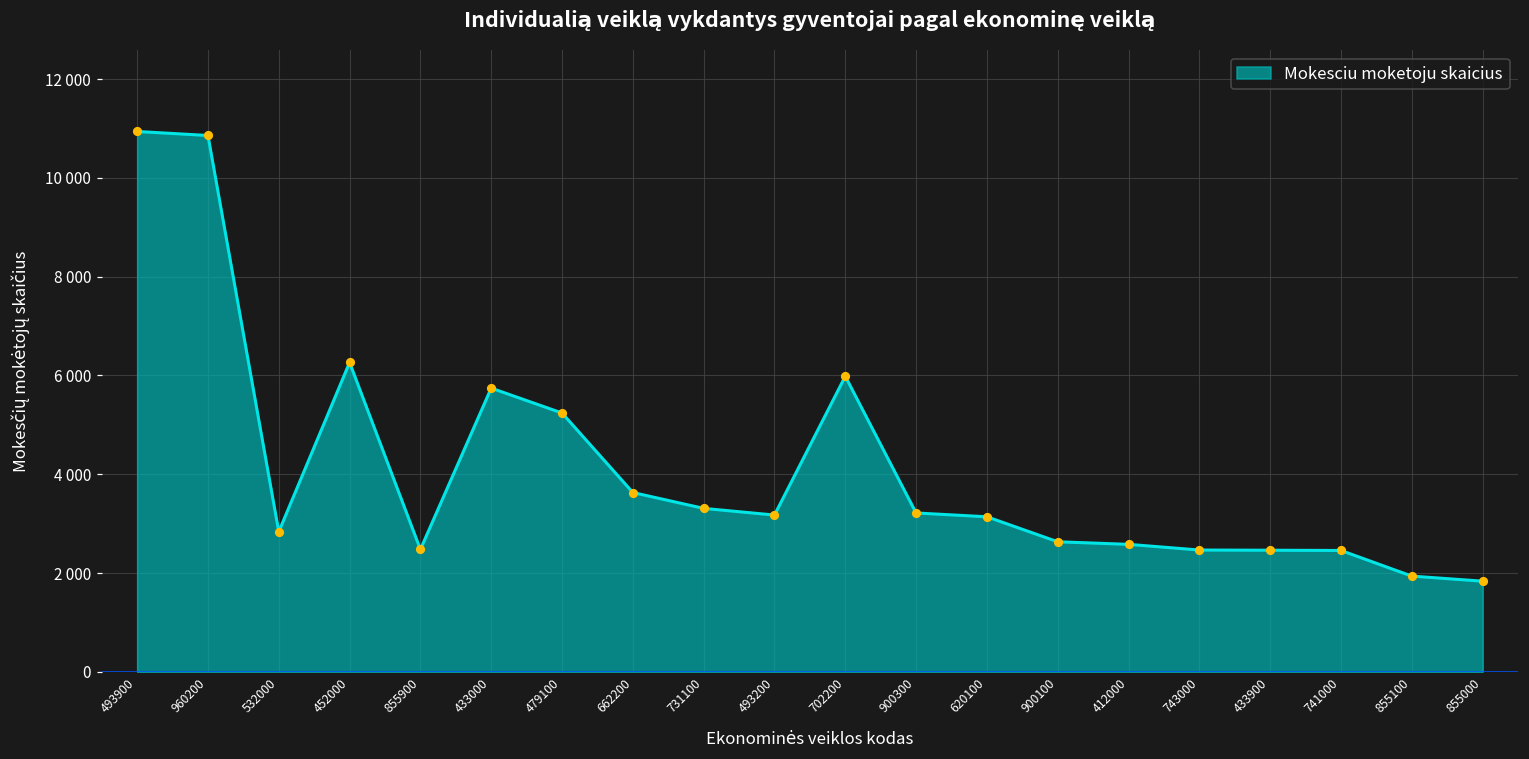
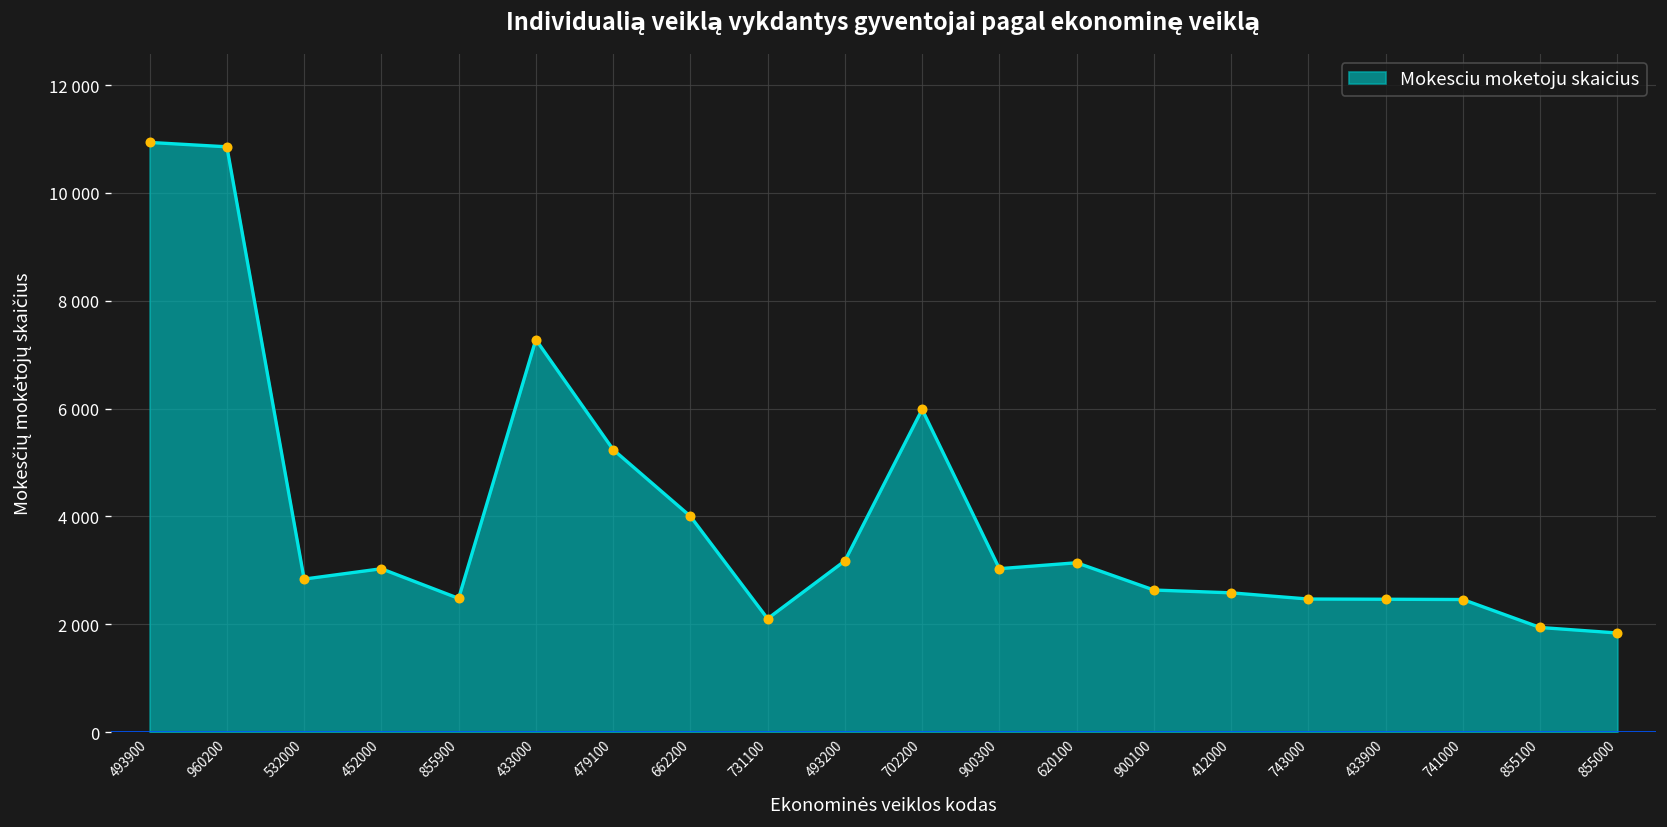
452000: 6300 -> 3000
433000: 5700 -> 7300
662200: 3600 -> 4000
731100: 3300 -> 2100
900300: 3200 -> 3000
